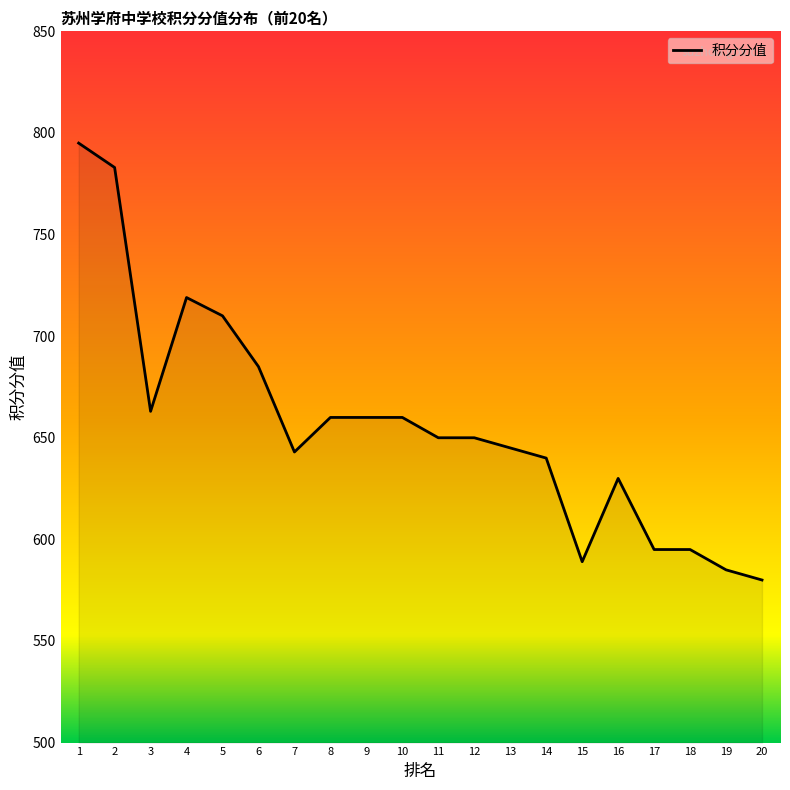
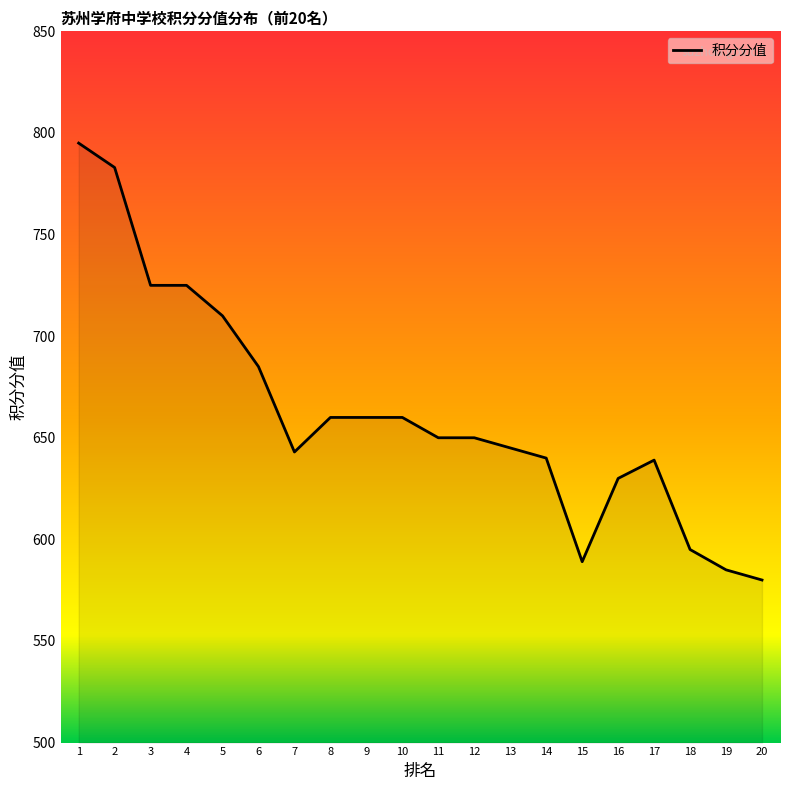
3: 663 -> 725
4: 719 -> 725
17: 595 -> 639
